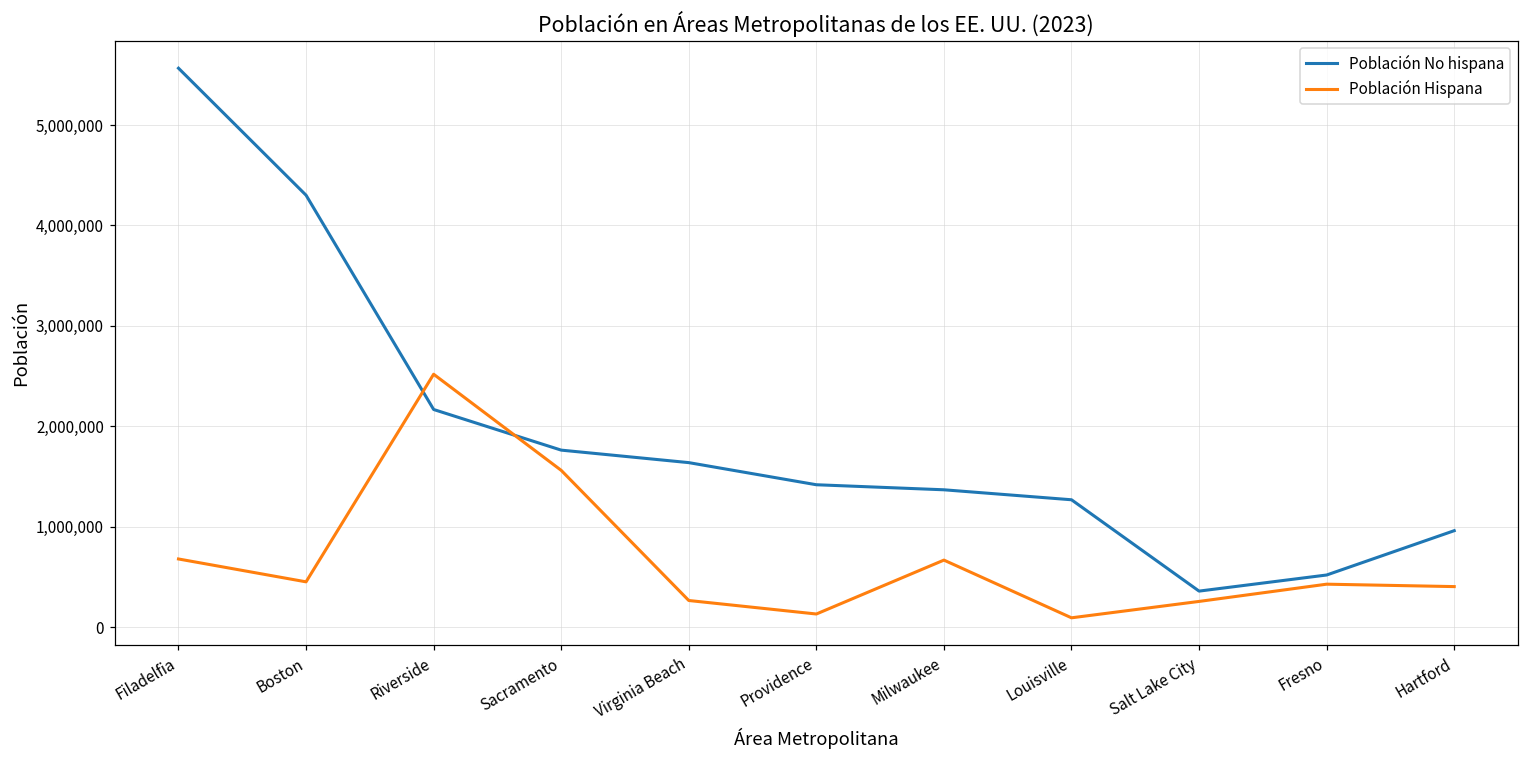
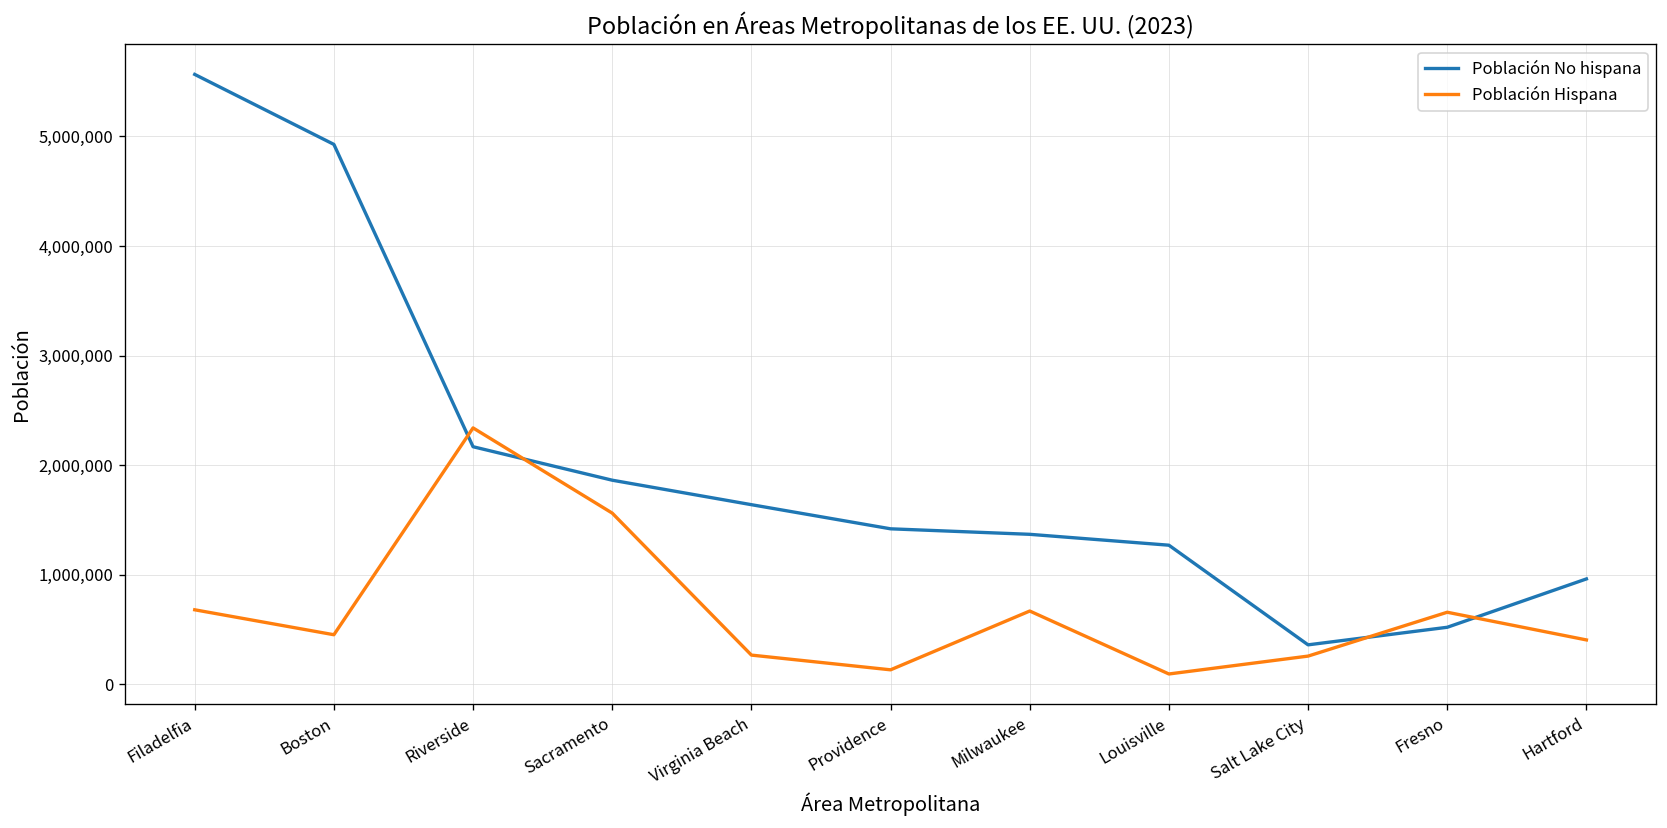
Población No hispana, Boston: 4,300,000 -> 4,900,000
Población Hispana, Riverside: 2,500,000 -> 2,300,000
Población No hispana, Sacramento: 1,800,000 -> 1,900,000
Población Hispana, Fresno: 400,000 -> 700,000
